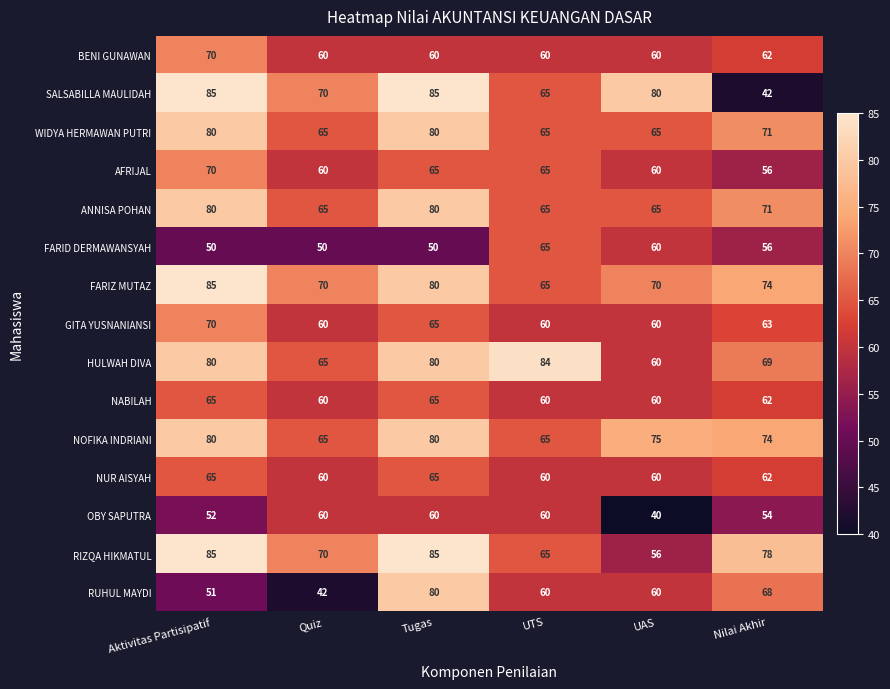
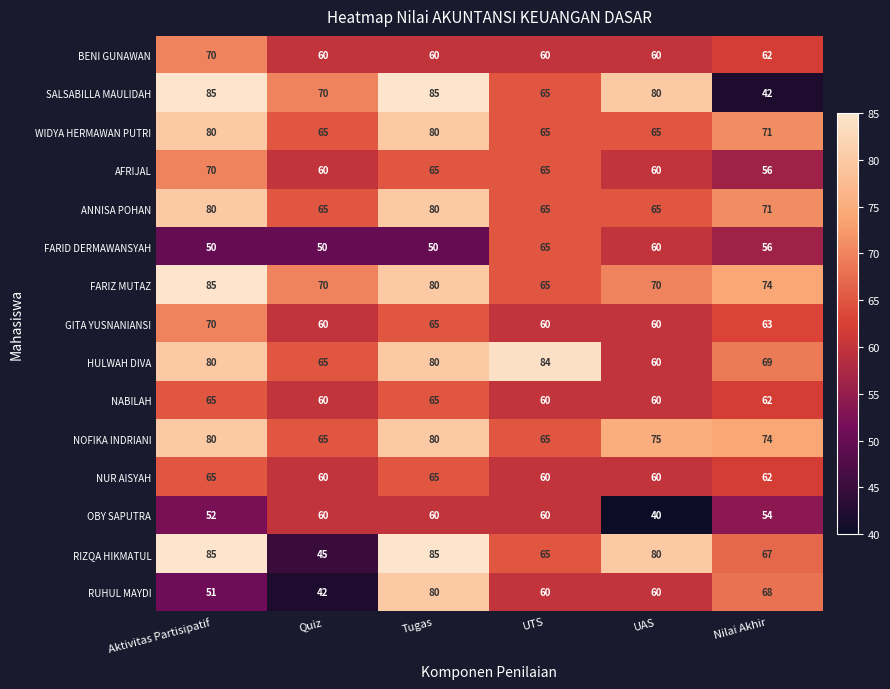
RIZQA HIKMATUL, Quiz: 70 -> 45
RIZQA HIKMATUL, UAS: 56 -> 80
RIZQA HIKMATUL, Nilai Akhir: 78 -> 67
